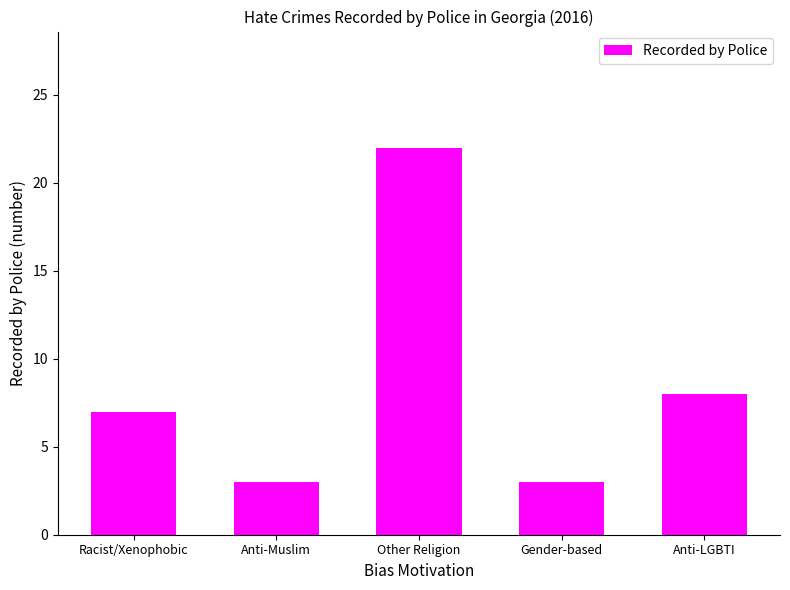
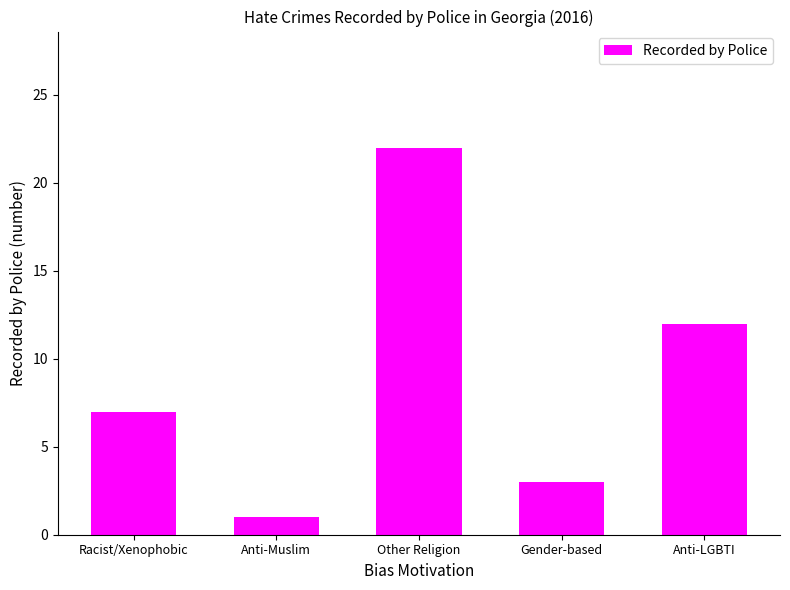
Anti-Muslim: 3 -> 1
Anti-LGBTI: 8 -> 12
